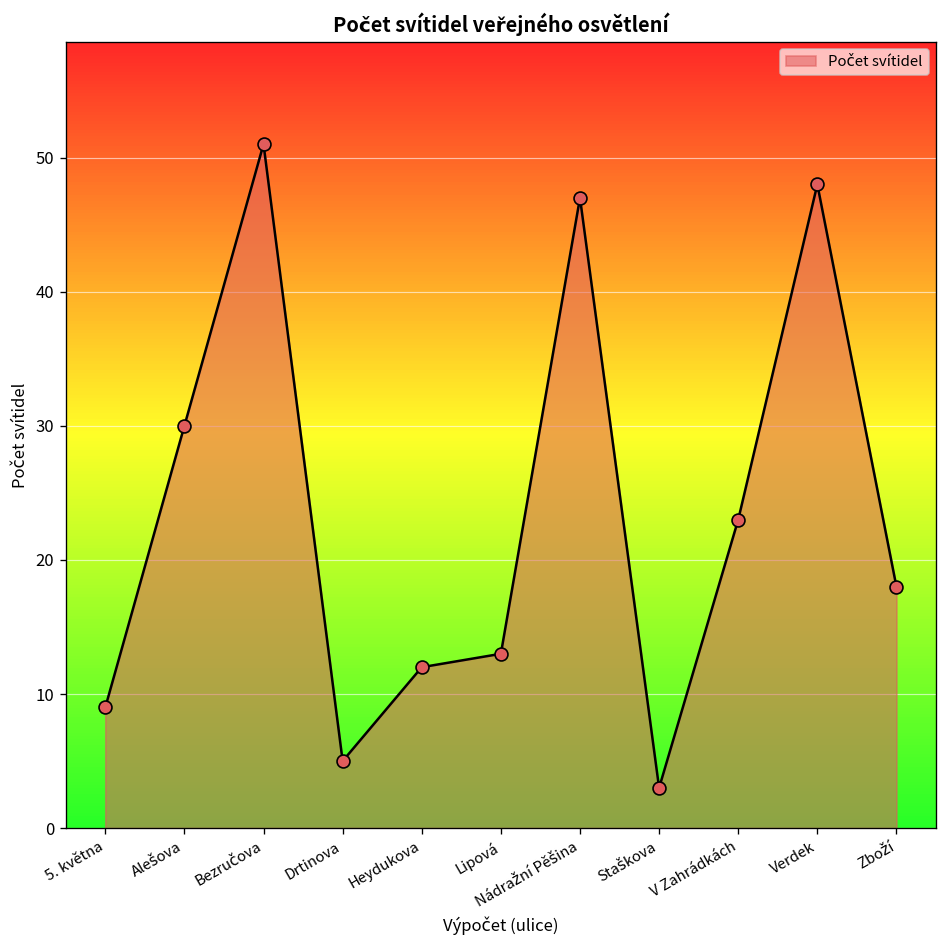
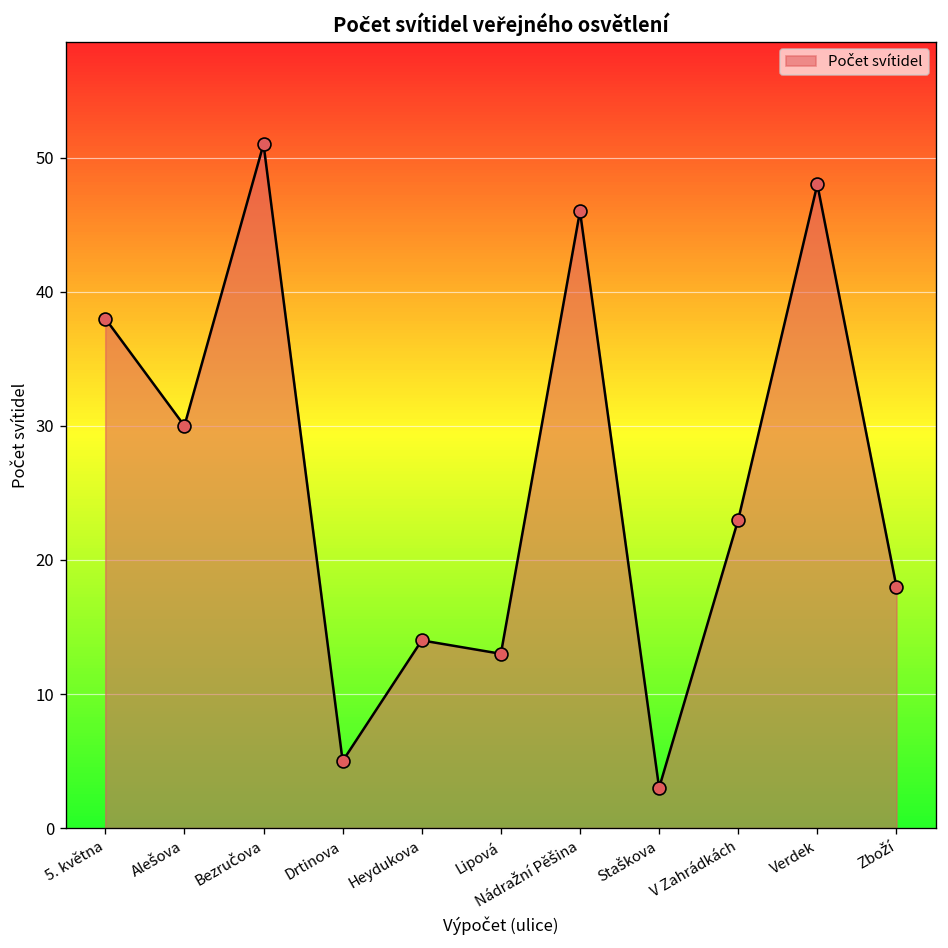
5. května: 9 -> 38
Heydukova: 12 -> 14
Nádražní Pěšina: 47 -> 46
